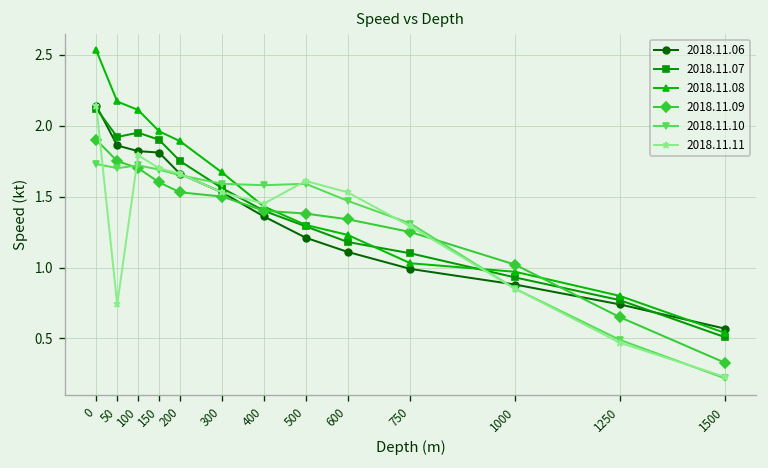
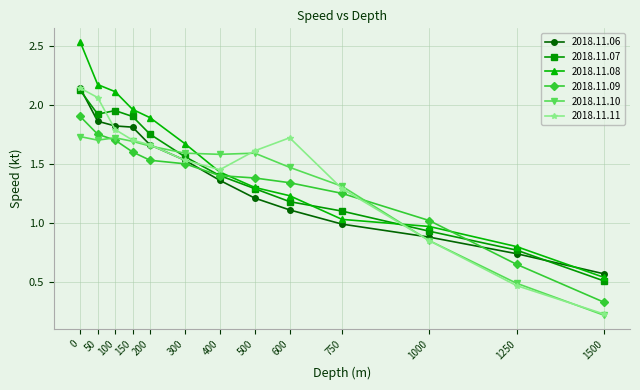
2018.11.11, 50: 0.74 -> 2.06
2018.11.11, 600: 1.53 -> 1.72
